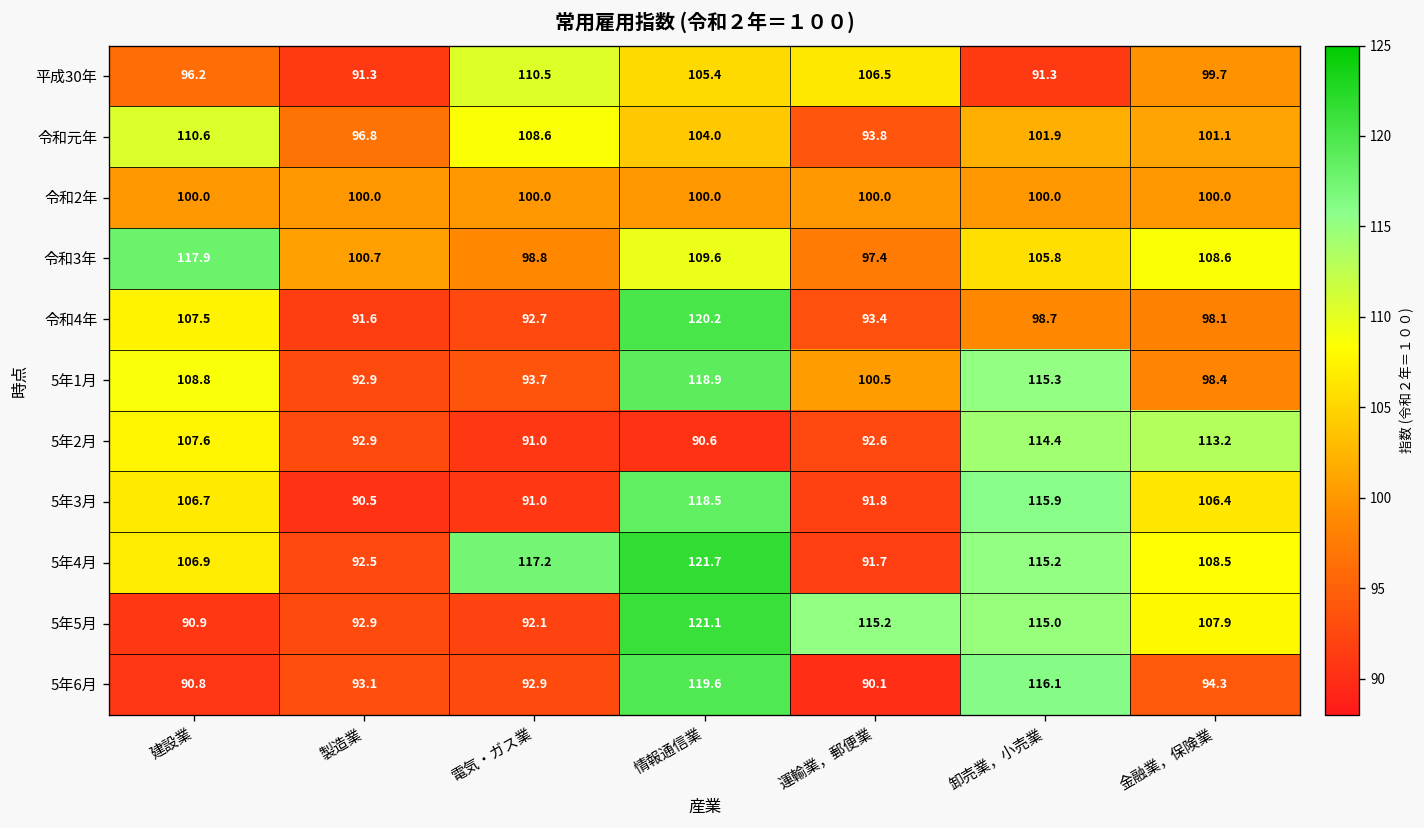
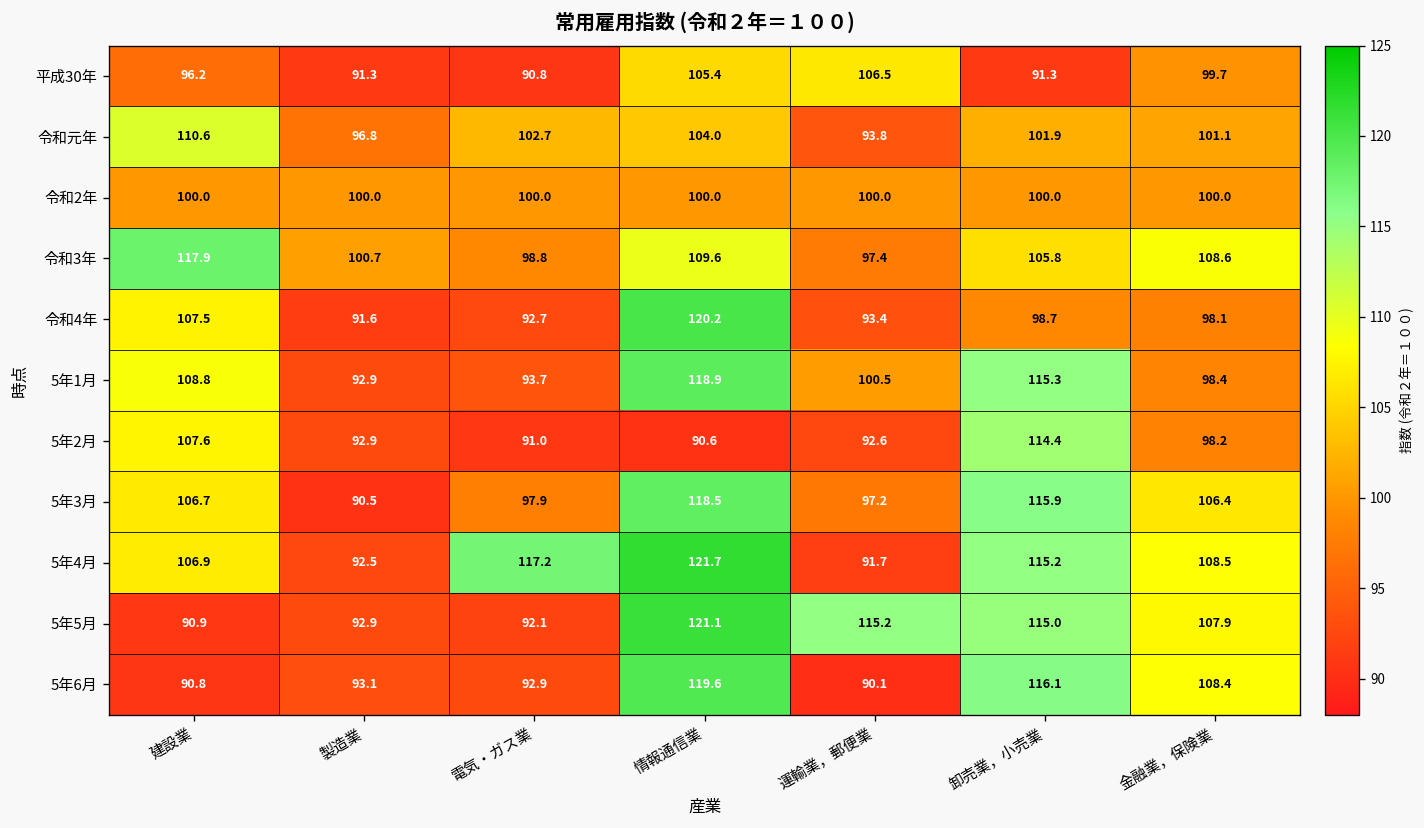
平成30年, 電気・ガス業: 110.5 -> 90.8
令和元年, 電気・ガス業: 108.6 -> 102.7
5年2月, 金融業，保険業: 113.2 -> 98.2
5年3月, 電気・ガス業: 91.0 -> 97.9
5年3月, 運輸業，郵便業: 91.8 -> 97.2
5年6月, 金融業，保険業: 94.3 -> 108.4
